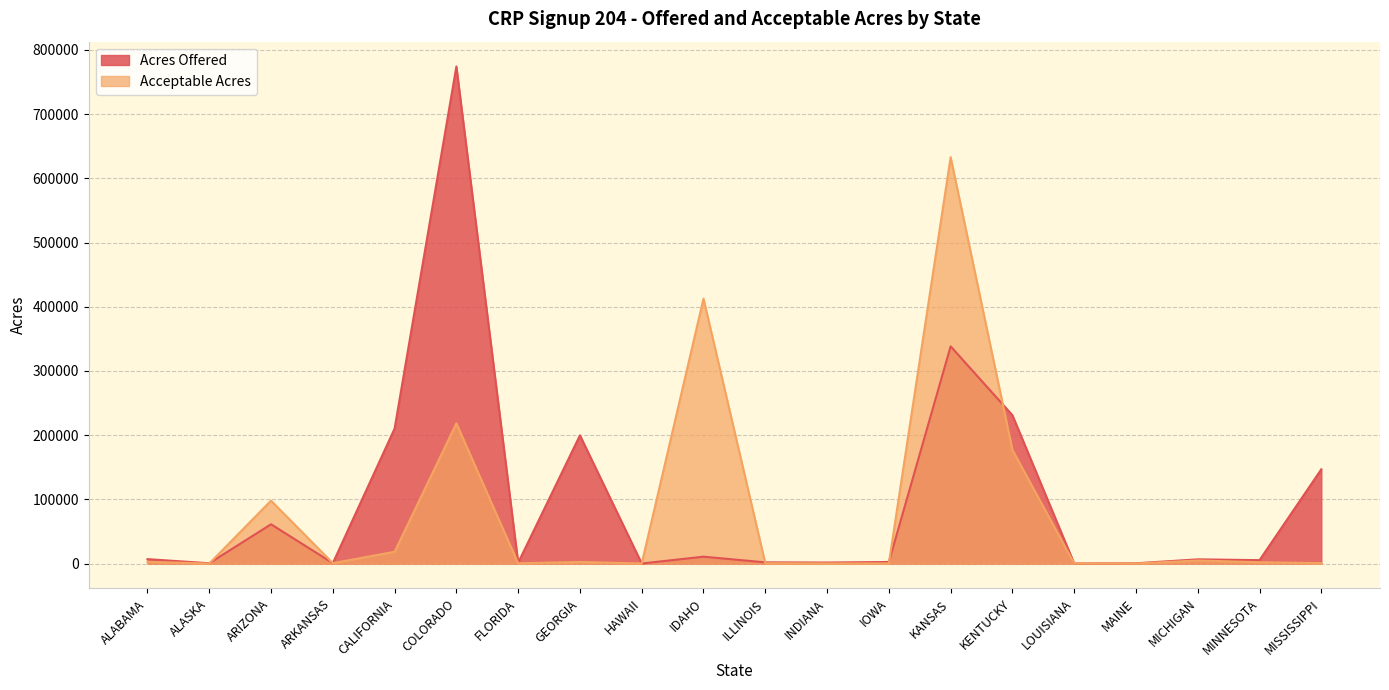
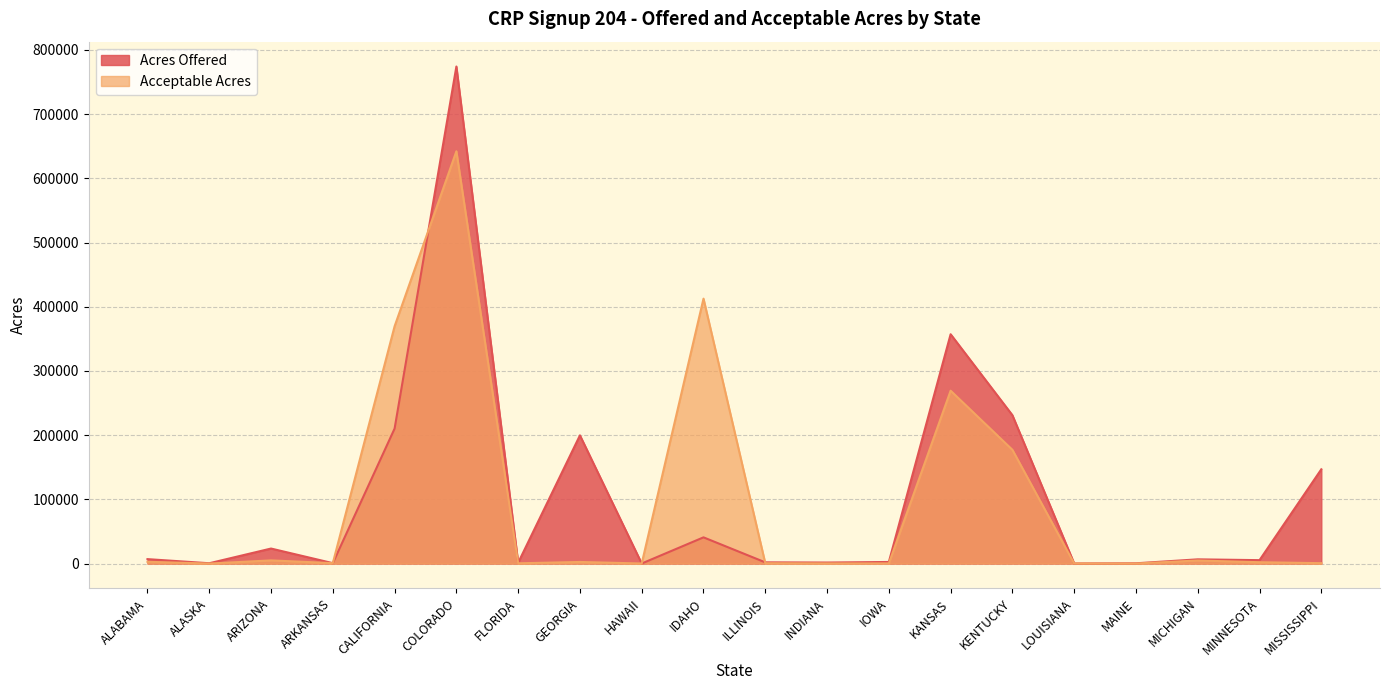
Acres Offered, ARIZONA: 60000 -> 20000
Acceptable Acres, ARIZONA: 100000 -> 0
Acceptable Acres, CALIFORNIA: 20000 -> 370000
Acceptable Acres, COLORADO: 220000 -> 640000
Acres Offered, IDAHO: 10000 -> 40000
Acres Offered, KANSAS: 340000 -> 360000
Acceptable Acres, KANSAS: 630000 -> 270000
